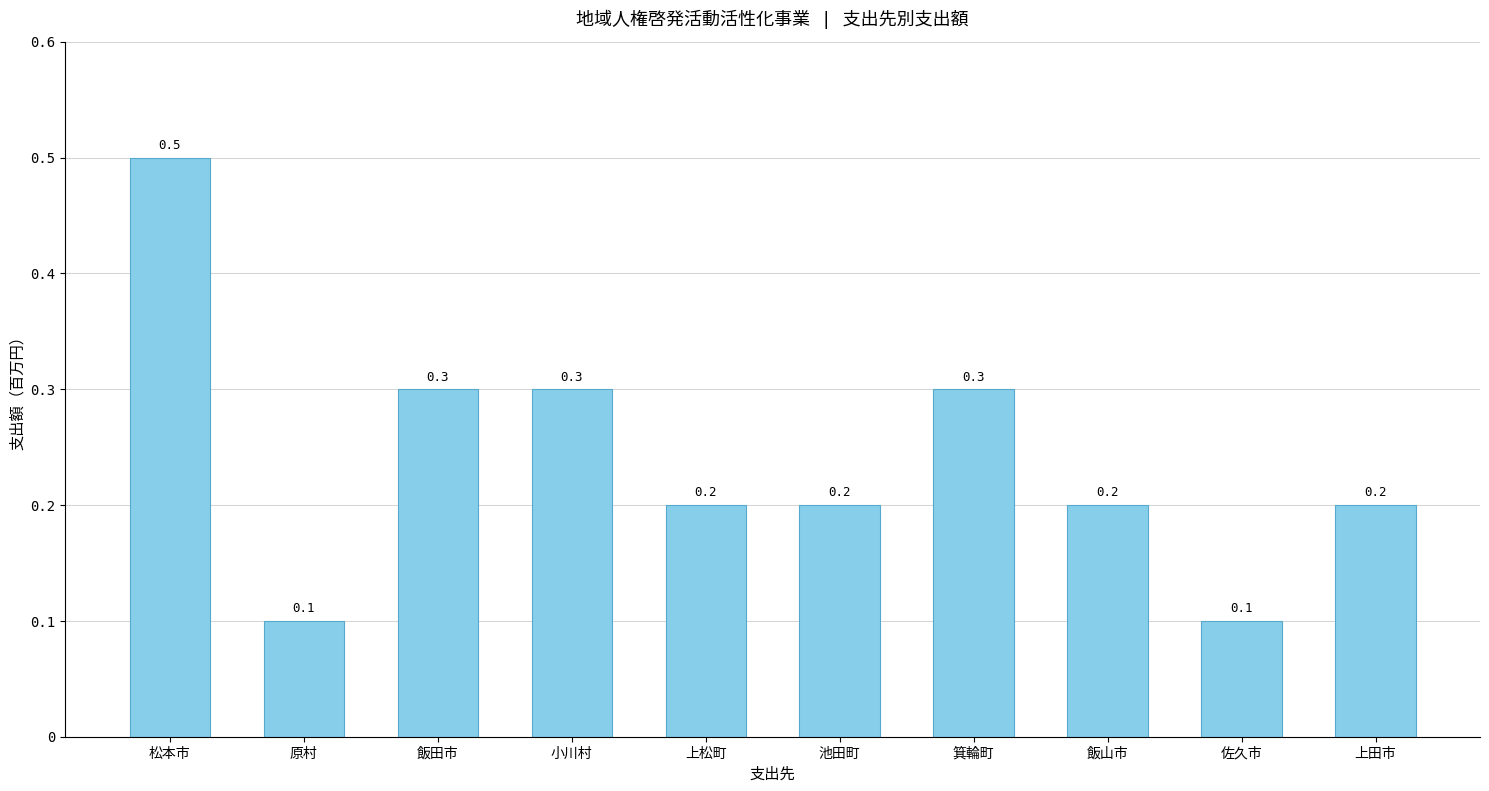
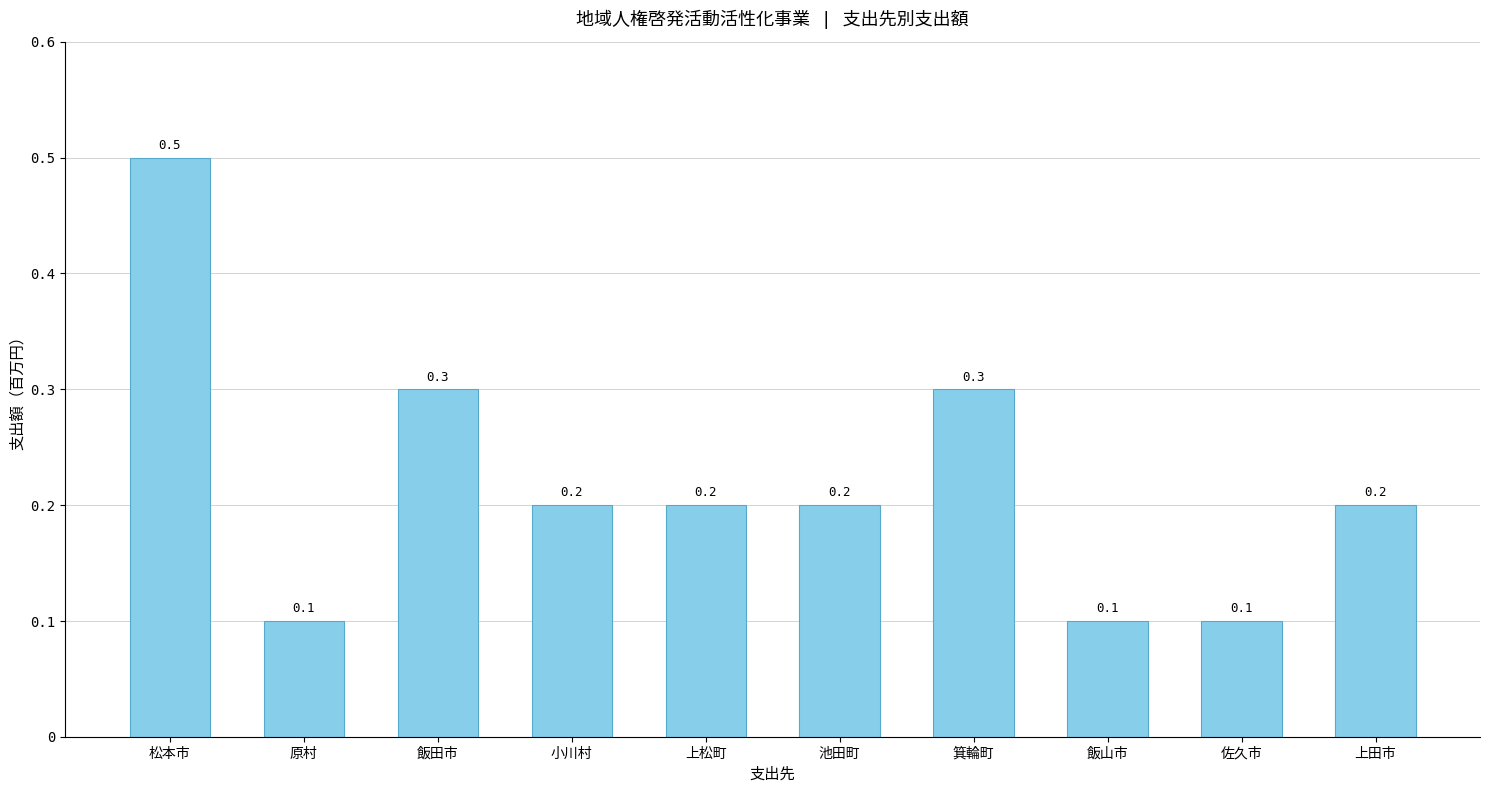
小川村: 0.3 -> 0.2
飯山市: 0.2 -> 0.1
